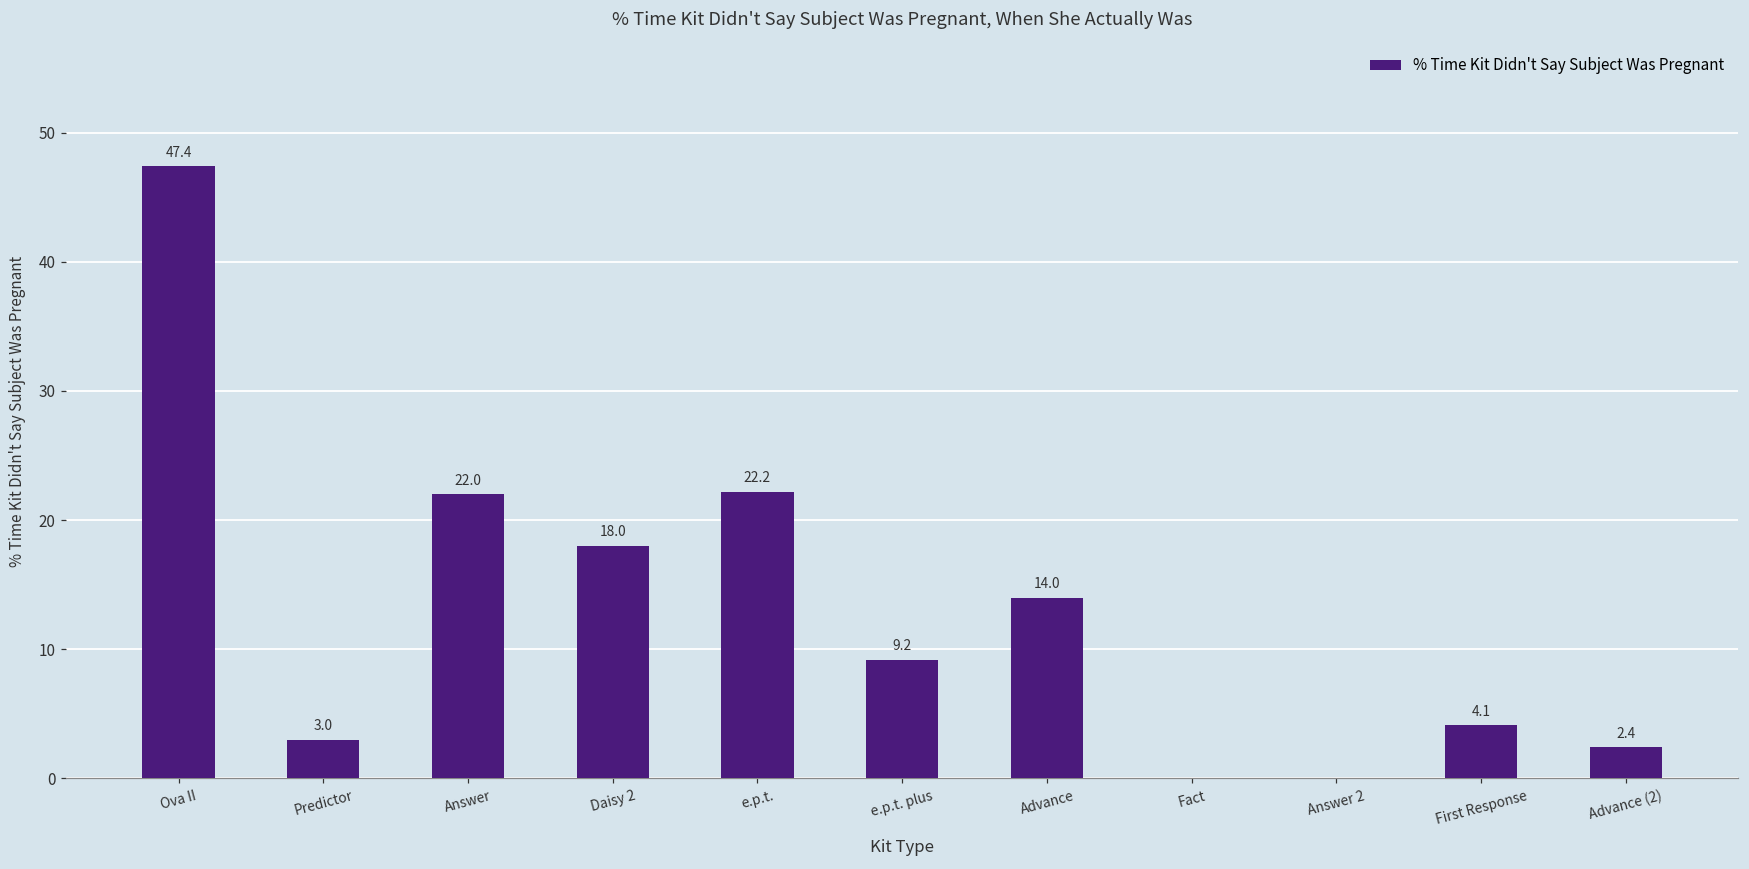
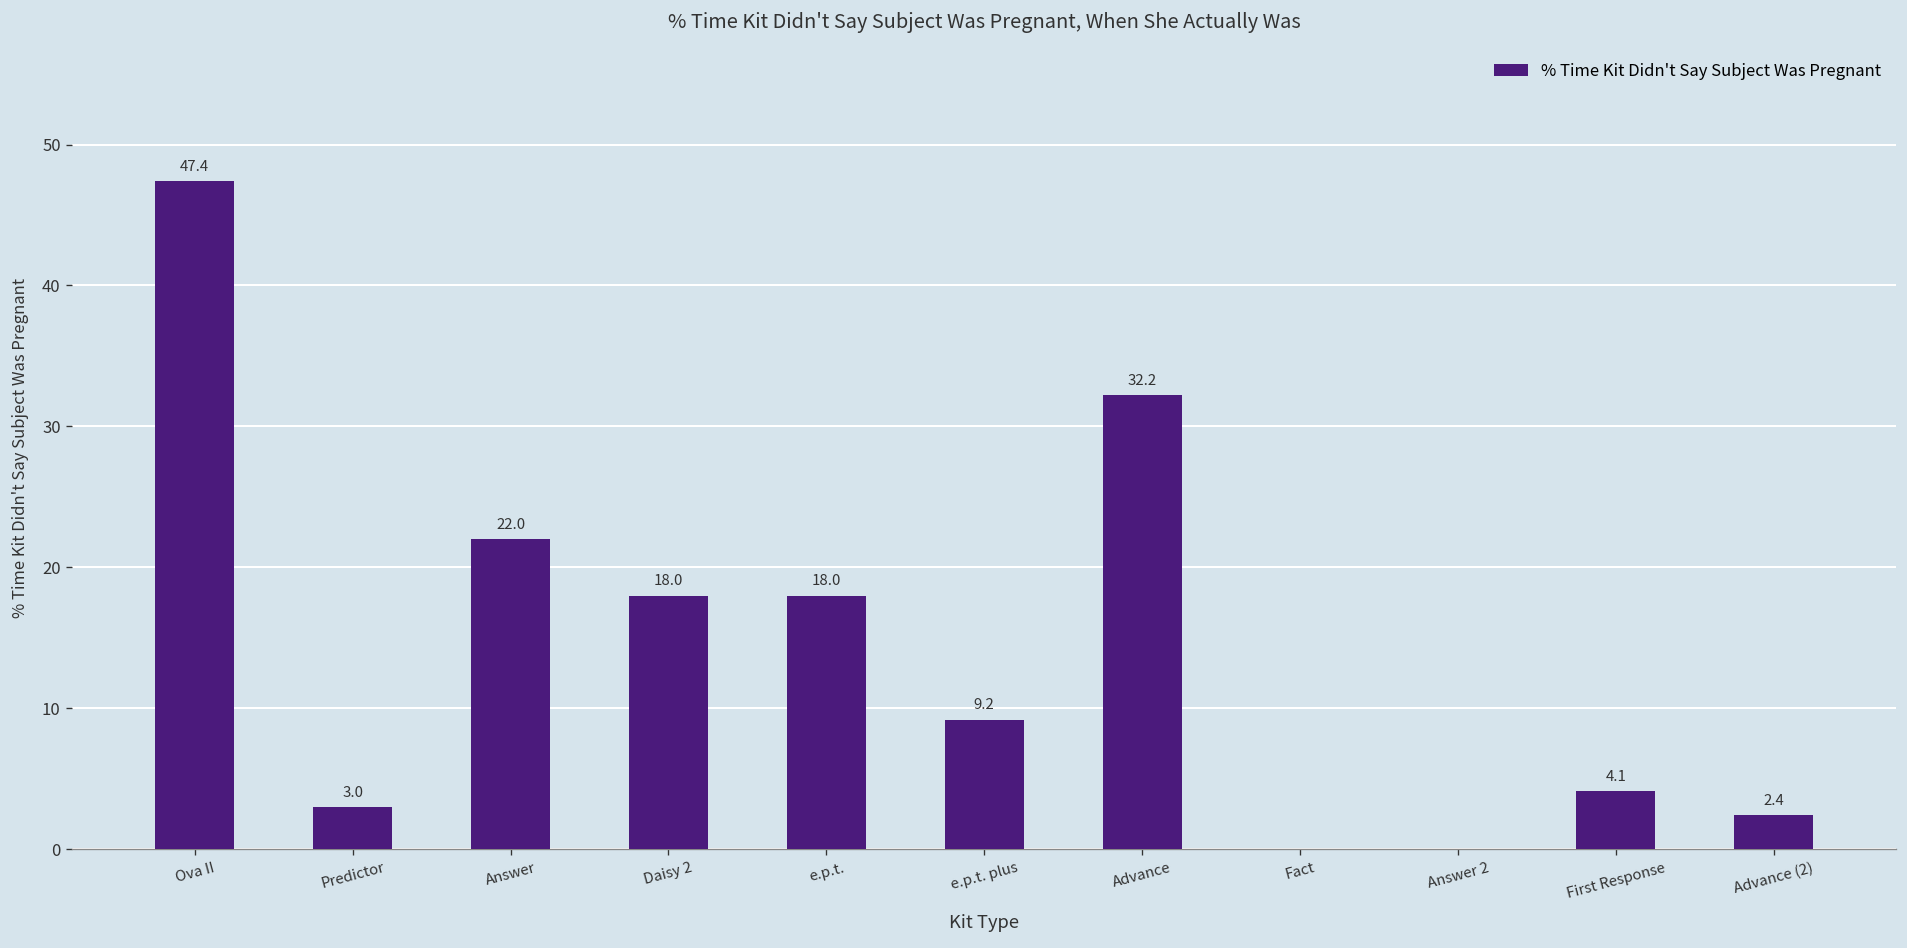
e.p.t.: 22.2 -> 18.0
Advance: 14.0 -> 32.2
